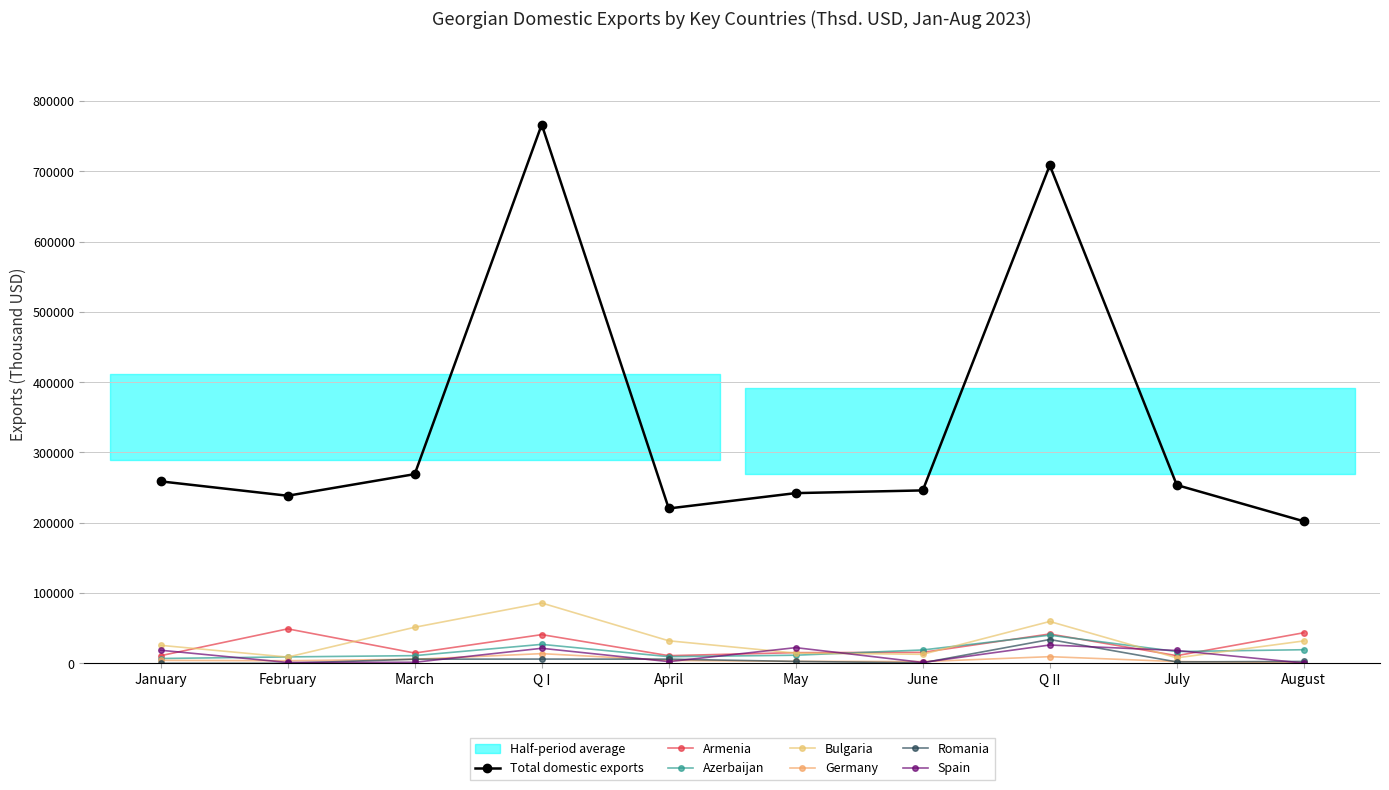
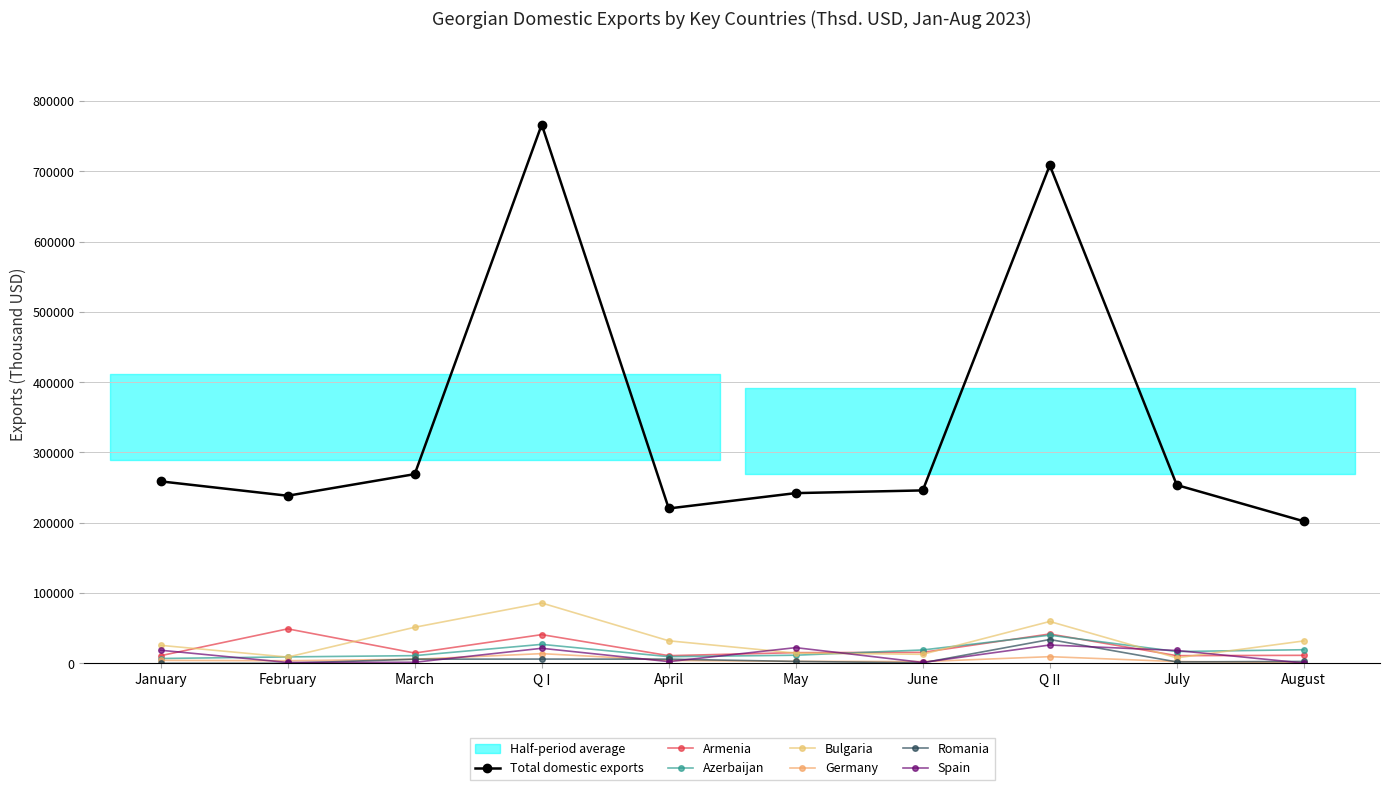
Armenia, August: 40000 -> 10000
